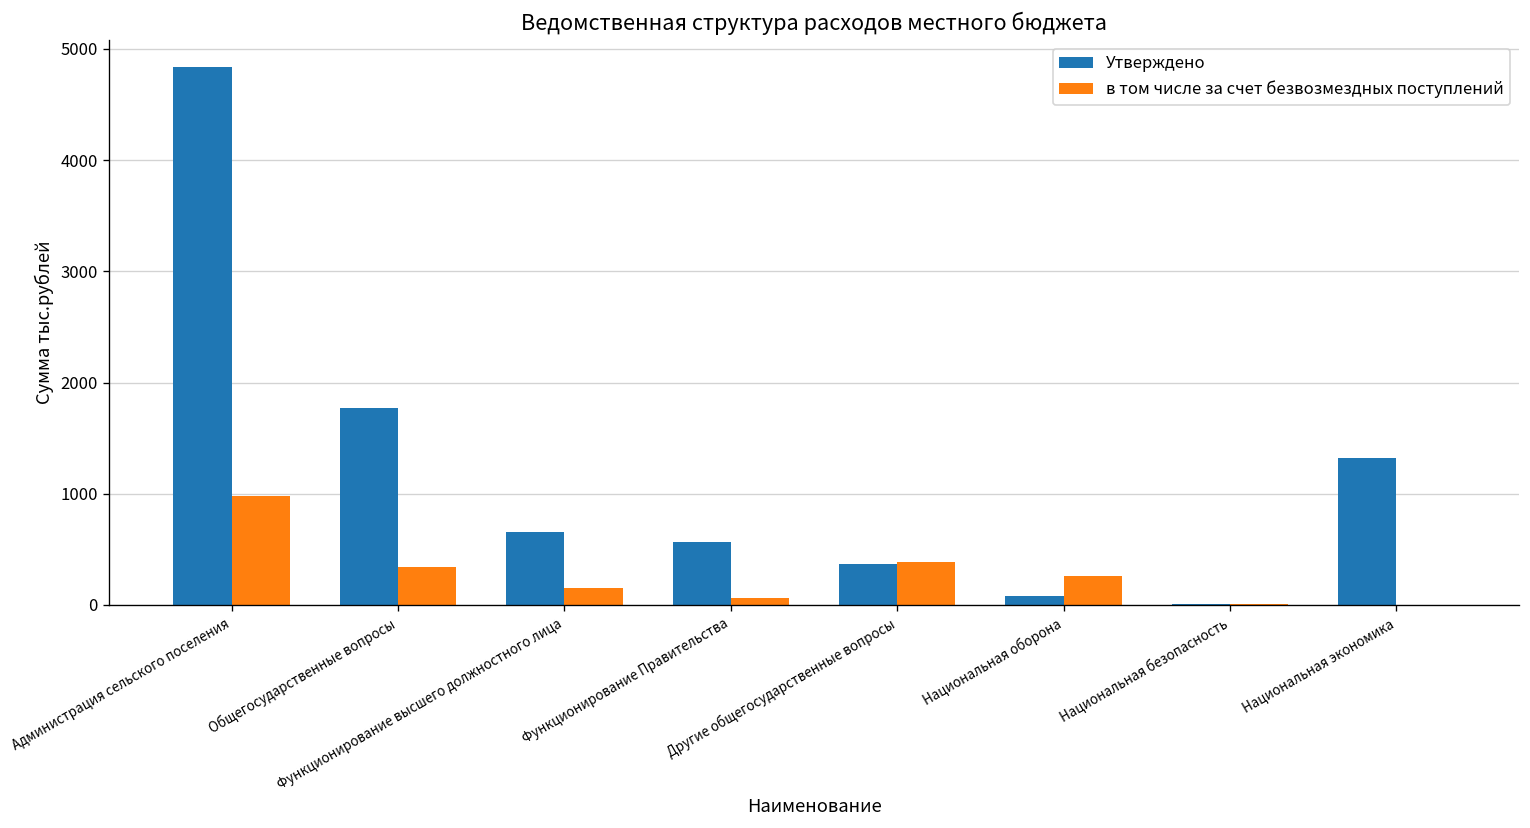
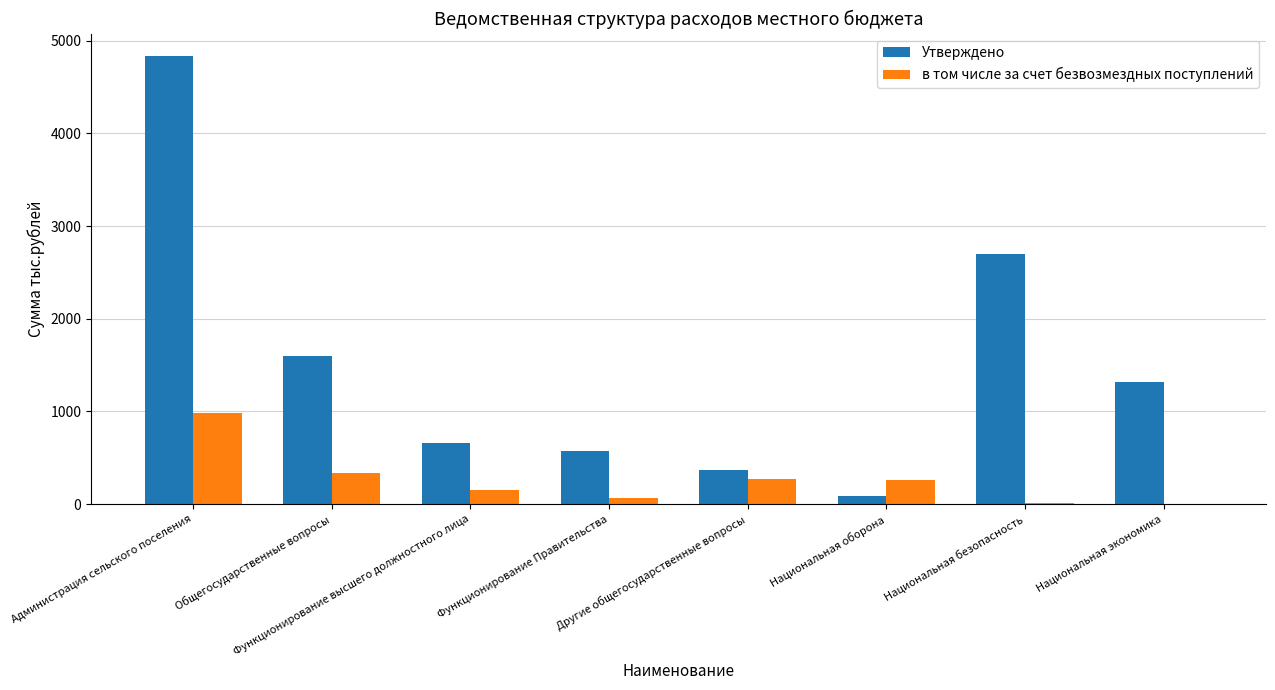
Утверждено, Общегосударственные вопросы: 1800 -> 1600
в том числе за счет безвозмездных поступлений, Другие общегосударственные вопросы: 400 -> 300
Утверждено, Национальная безопасность: 0 -> 2700
